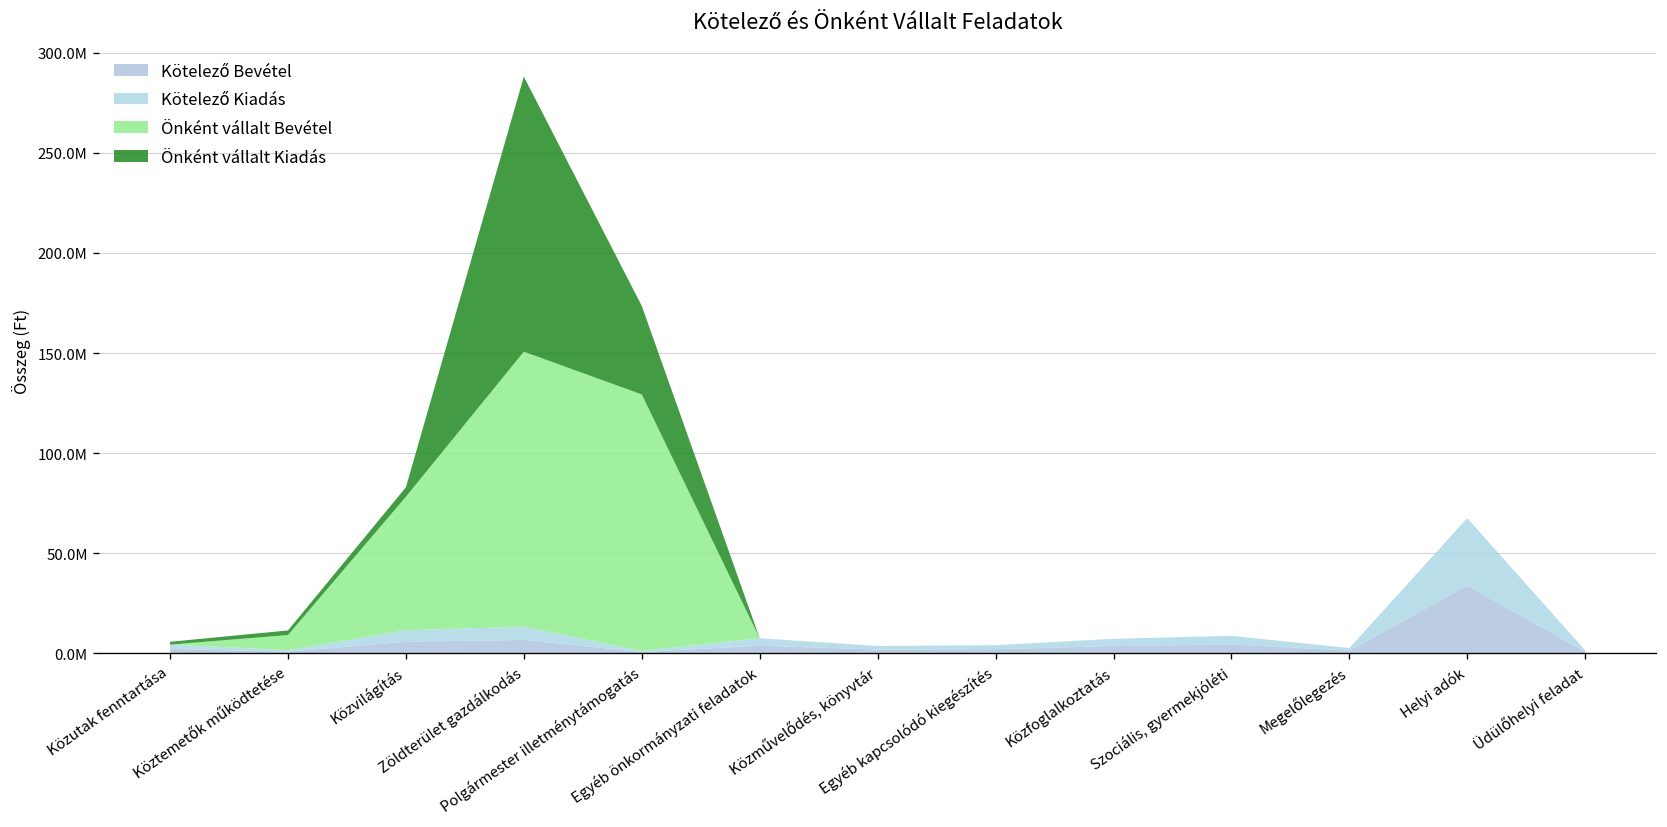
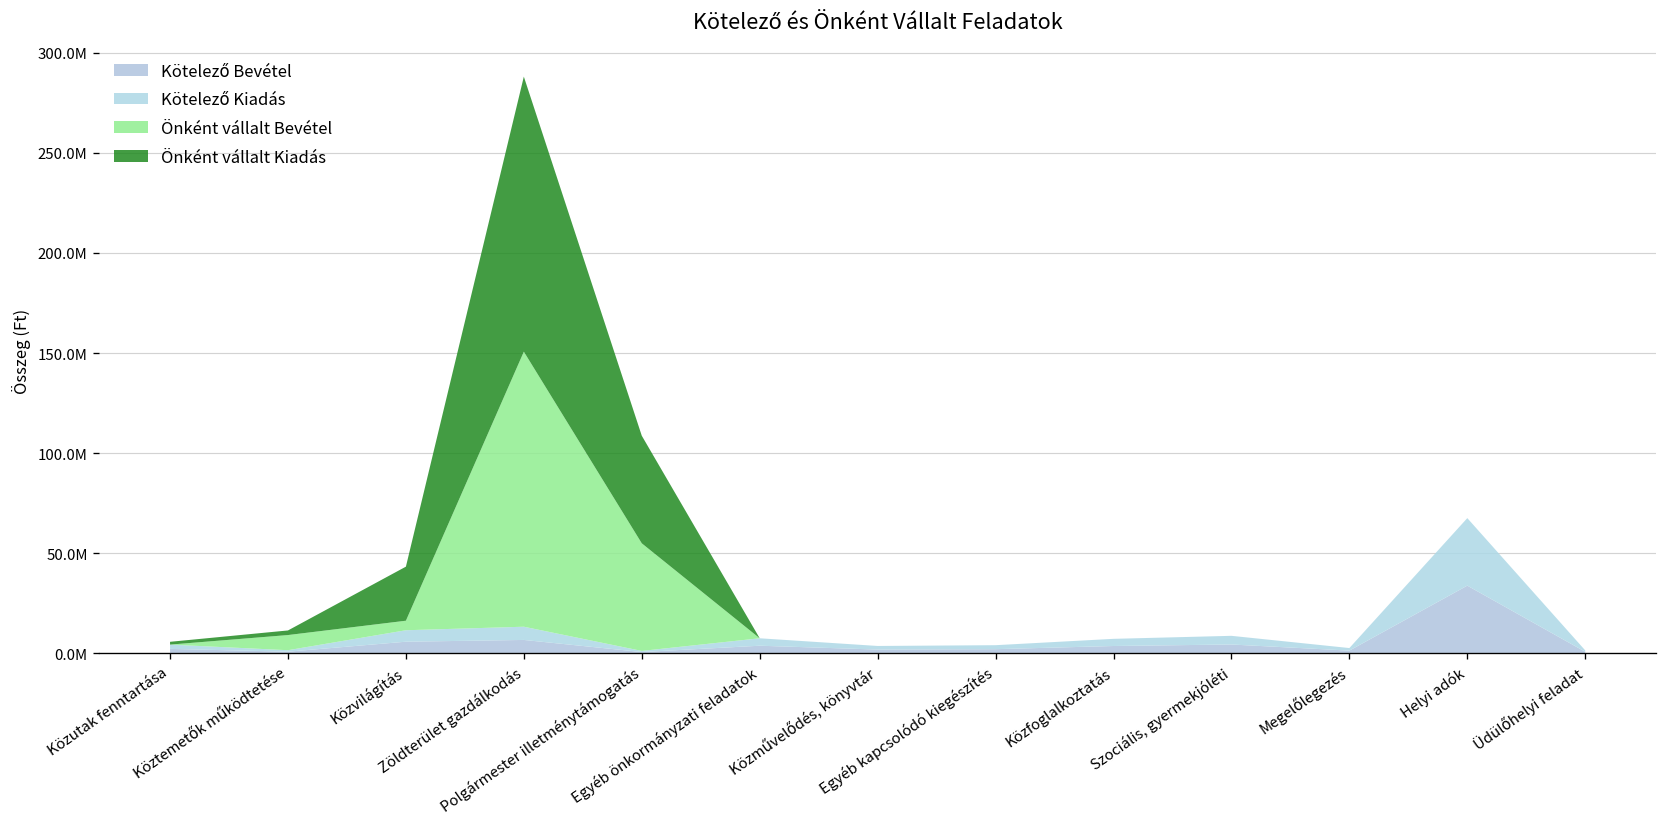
Önként vállalt Bevétel, Közvilágítás: 67000000 -> 5000000
Önként vállalt Kiadás, Közvilágítás: 5000000 -> 27000000
Önként vállalt Bevétel, Polgármester illetménytámogatás: 128000000 -> 54000000
Önként vállalt Kiadás, Polgármester illetménytámogatás: 44000000 -> 54000000
